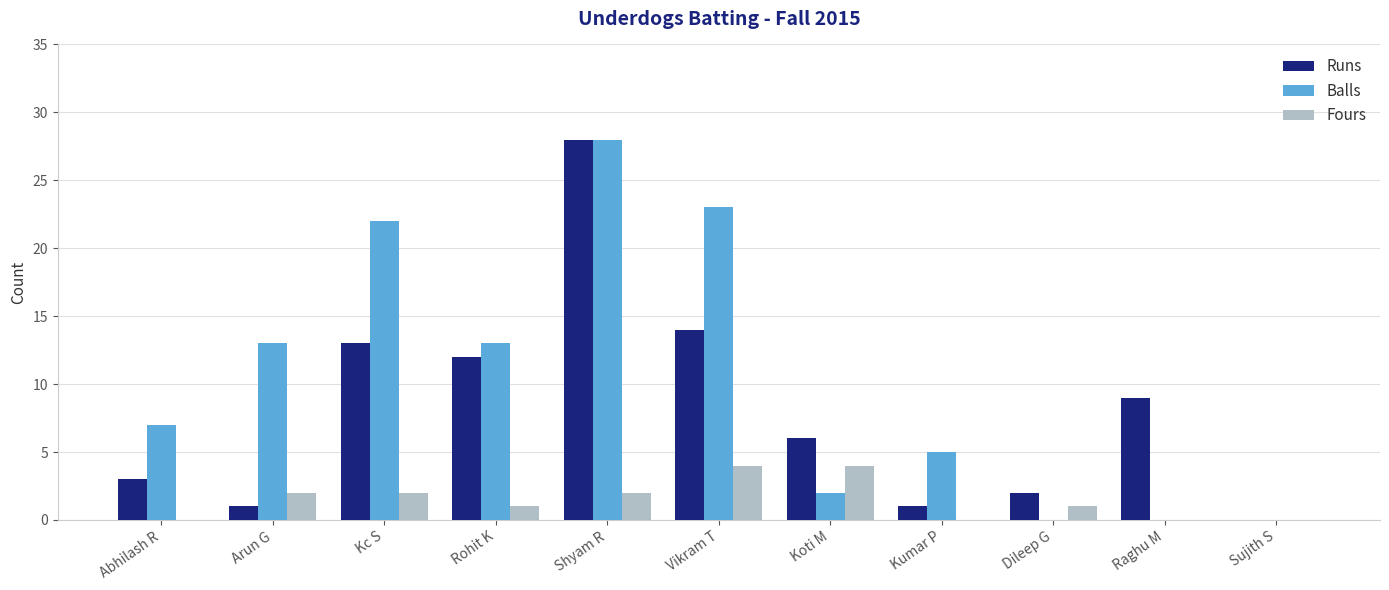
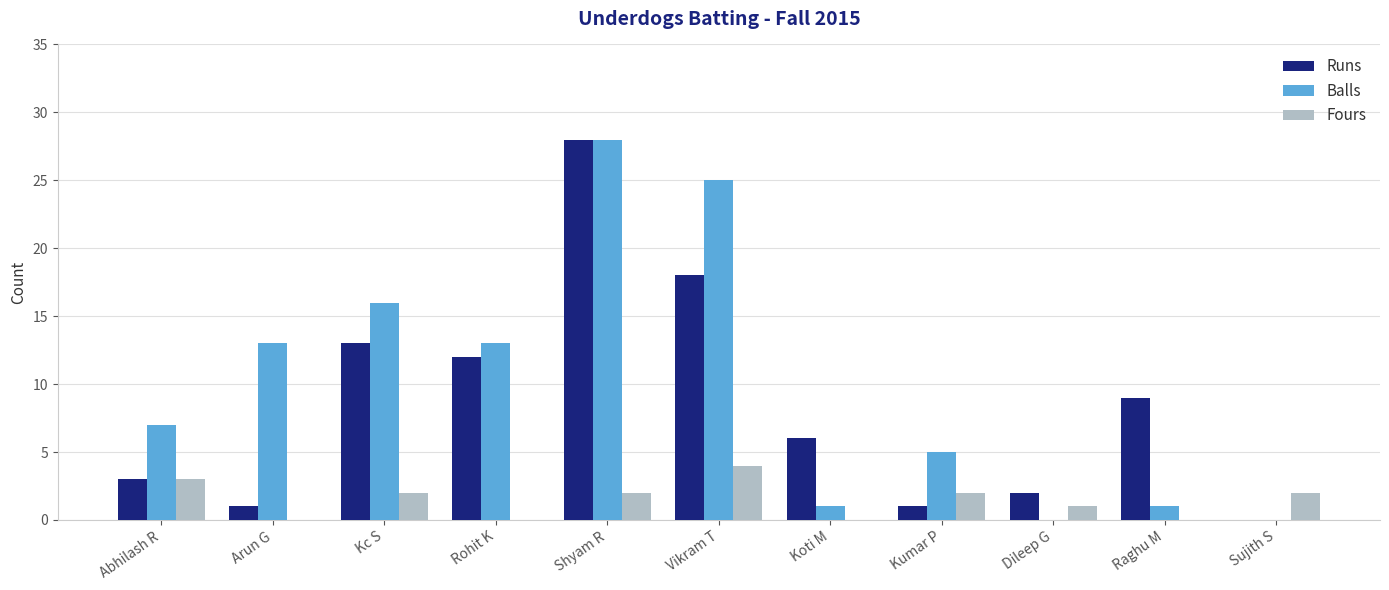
Fours, Abhilash R: 0 -> 3
Fours, Arun G: 2 -> 0
Balls, Kc S: 22 -> 16
Fours, Rohit K: 1 -> 0
Runs, Vikram T: 14 -> 18
Balls, Vikram T: 23 -> 25
Balls, Koti M: 2 -> 1
Fours, Koti M: 4 -> 0
Fours, Kumar P: 0 -> 2
Balls, Raghu M: 0 -> 1
Fours, Sujith S: 0 -> 2
